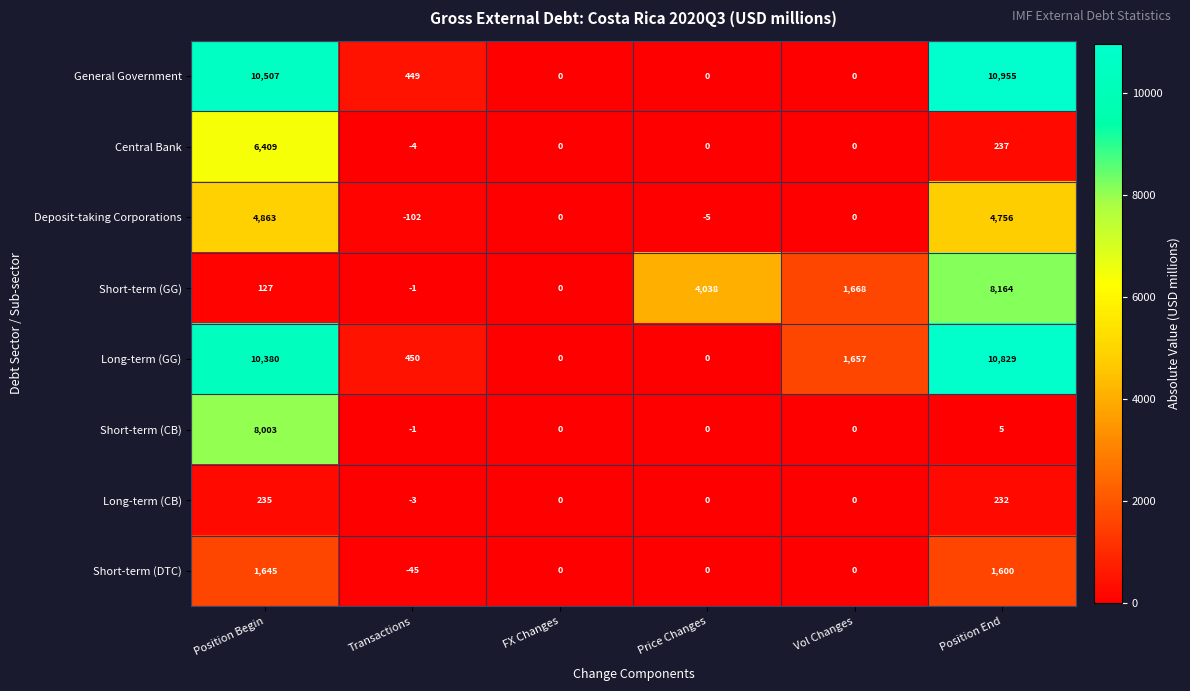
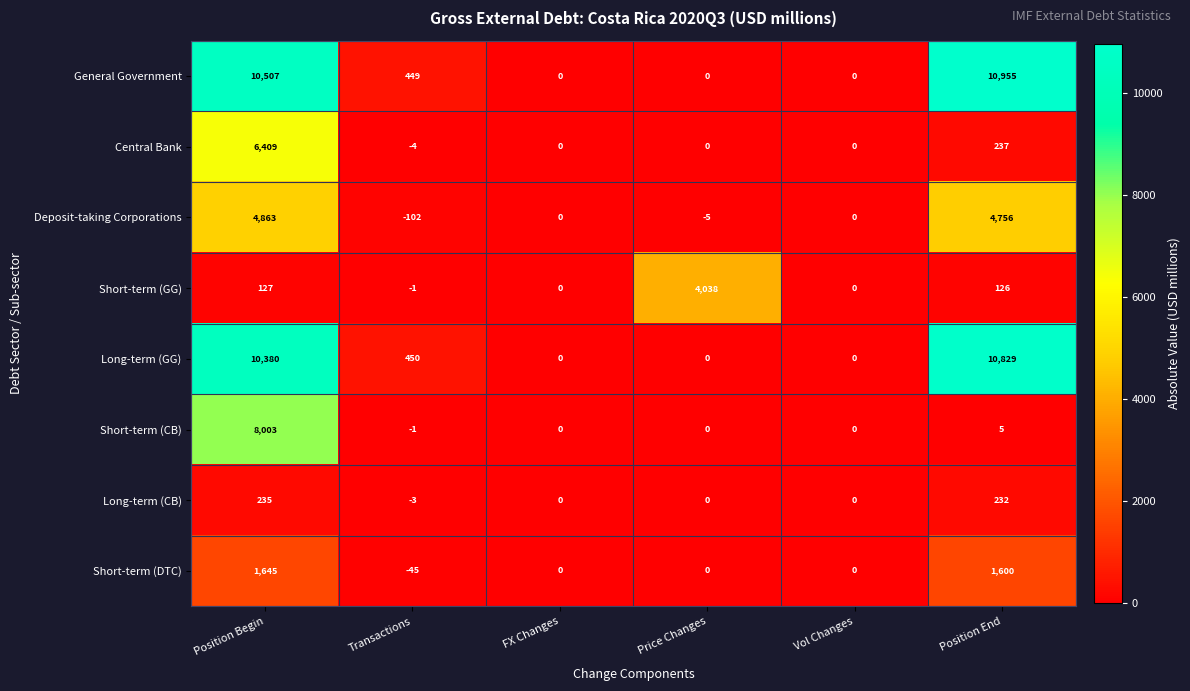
Short-term (GG), Vol Changes: 1,668 -> 0
Short-term (GG), Position End: 8,164 -> 126
Long-term (GG), Vol Changes: 1,657 -> 0
